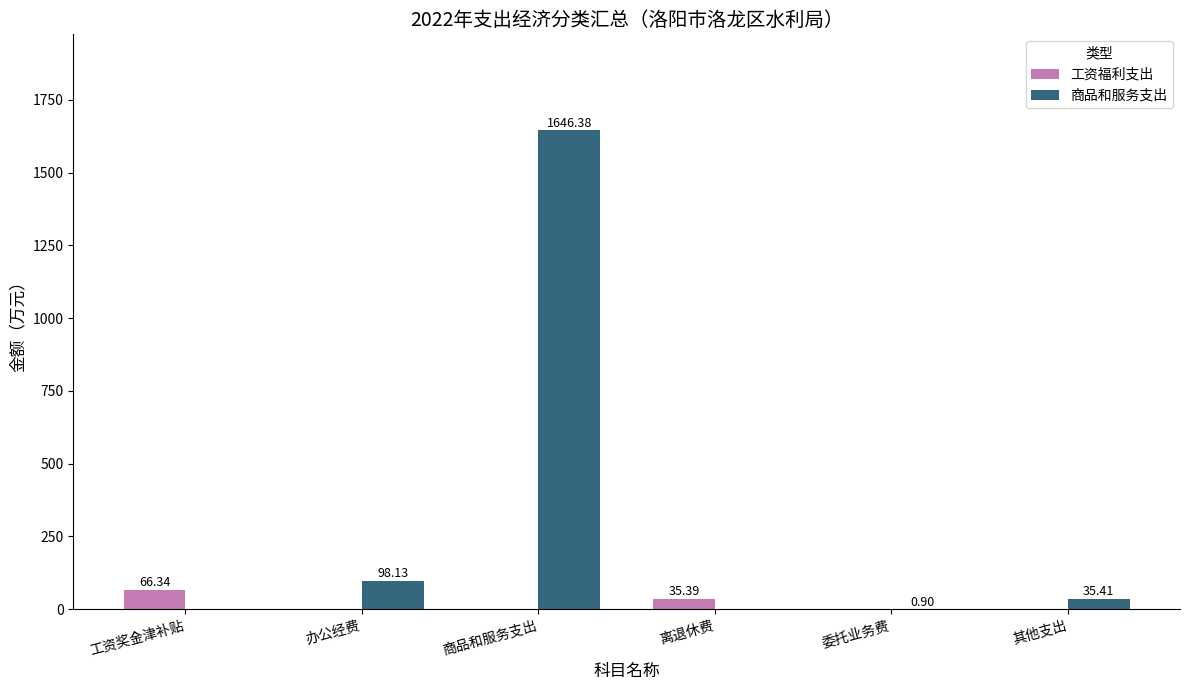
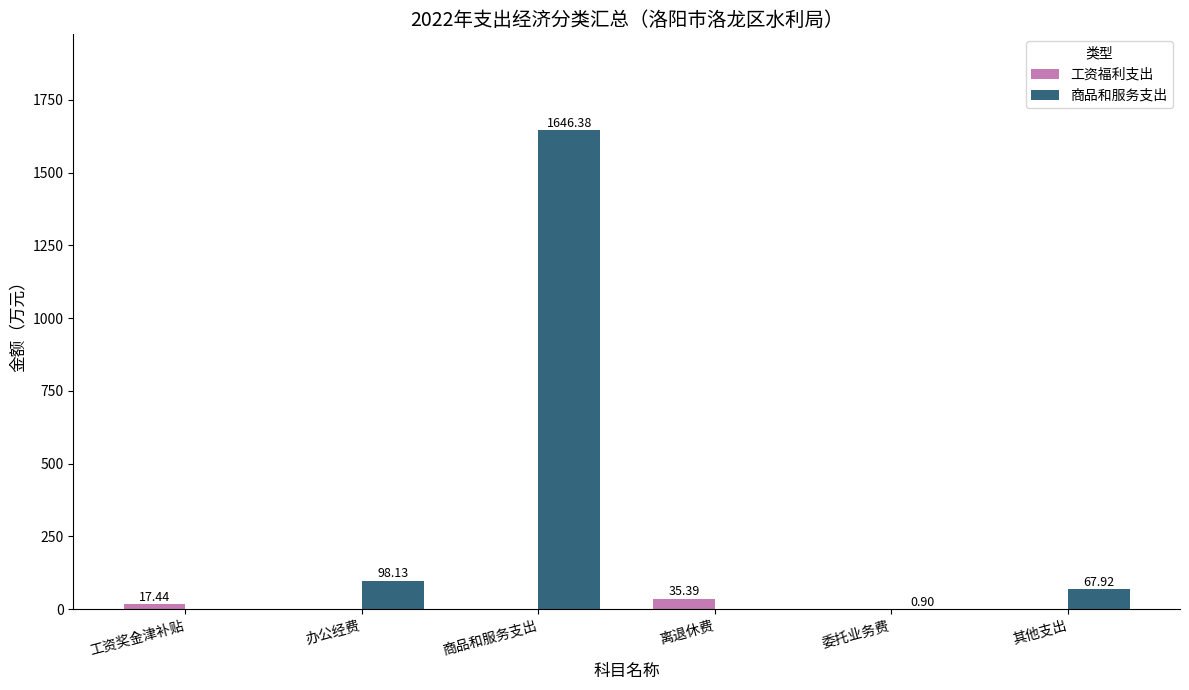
工资福利支出, 工资奖金津补贴: 66.34 -> 17.44
商品和服务支出, 其他支出: 35.41 -> 67.92
